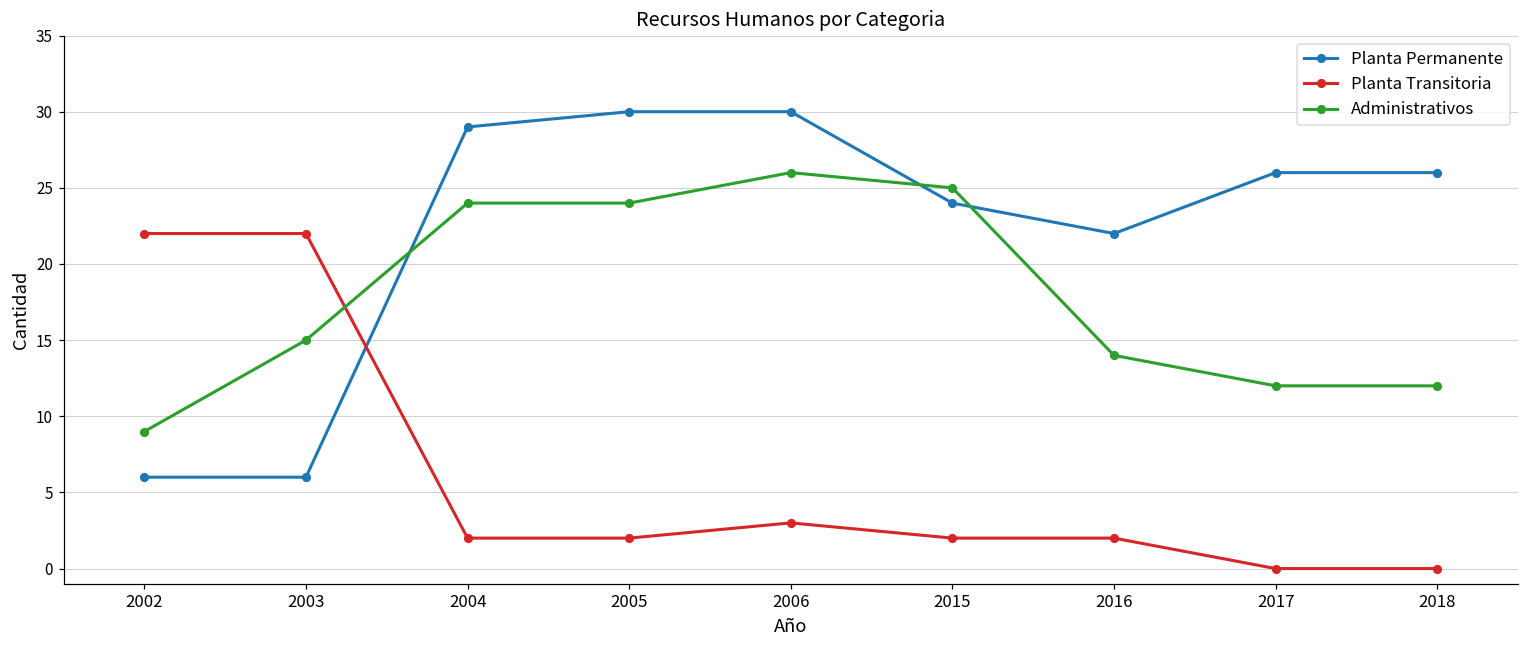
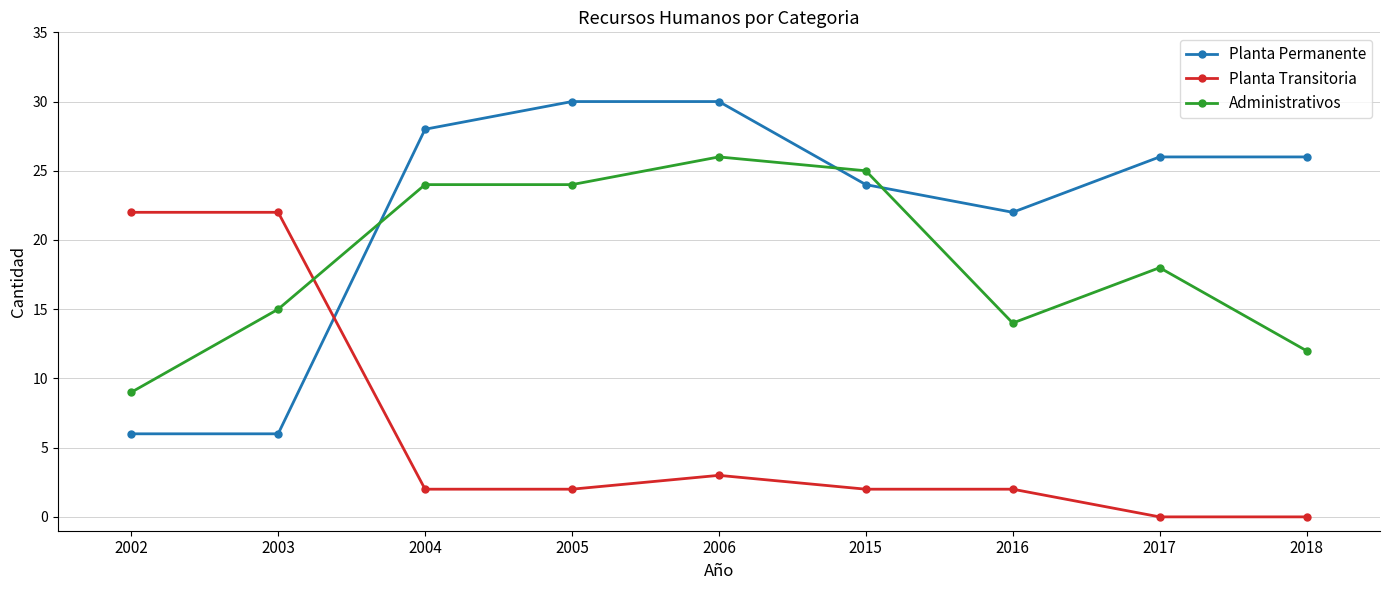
Planta Permanente, 2004: 29 -> 28
Administrativos, 2017: 12 -> 18
